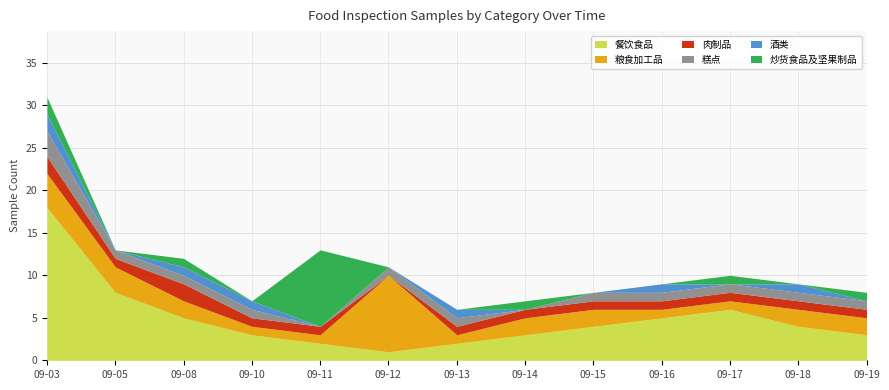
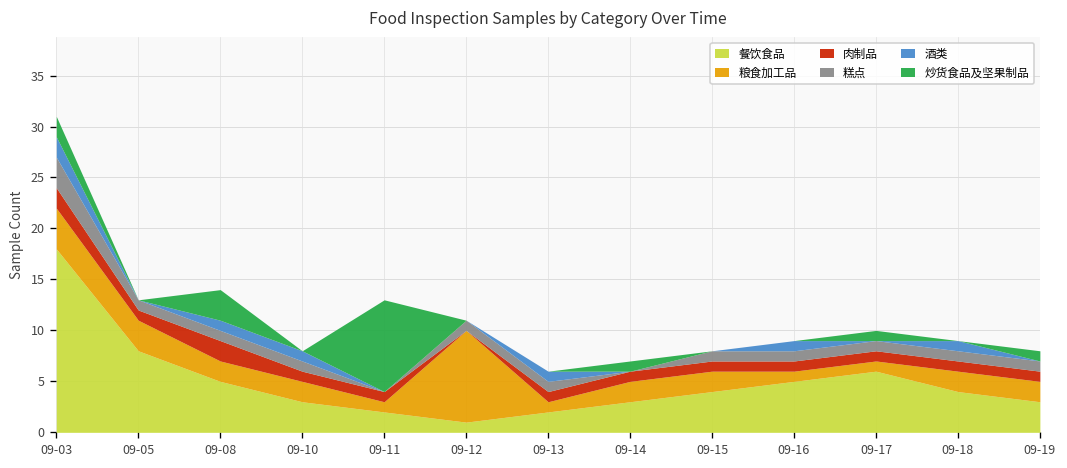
炒货食品及坚果制品, 09-08: 1 -> 3
粮食加工品, 09-10: 1 -> 2
